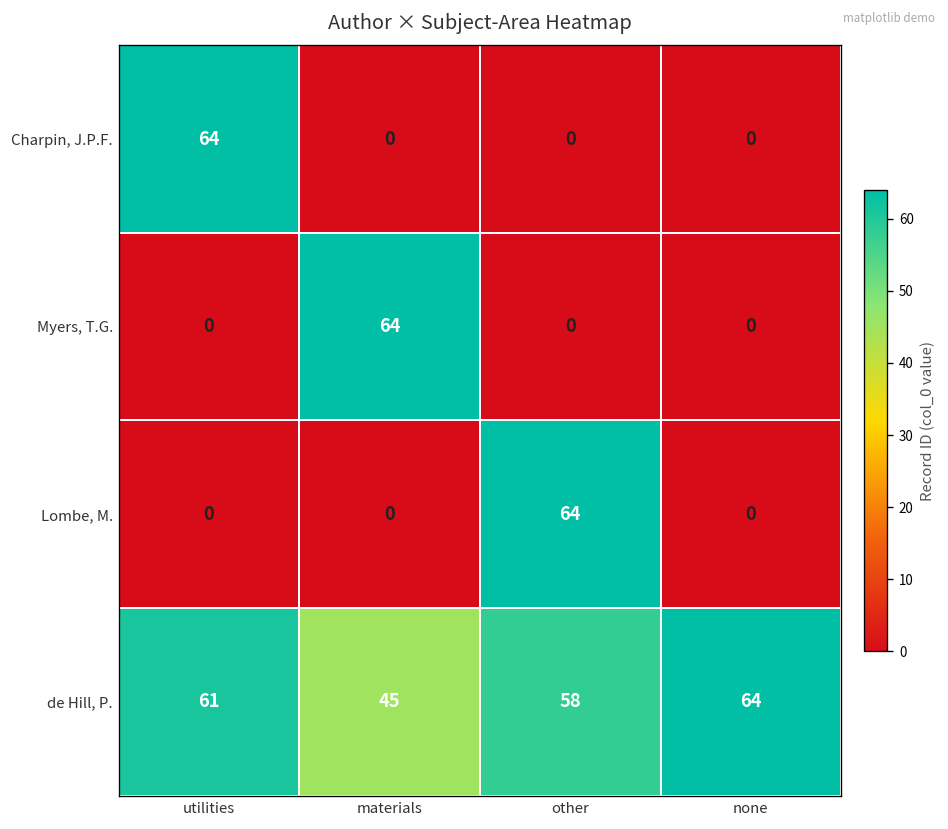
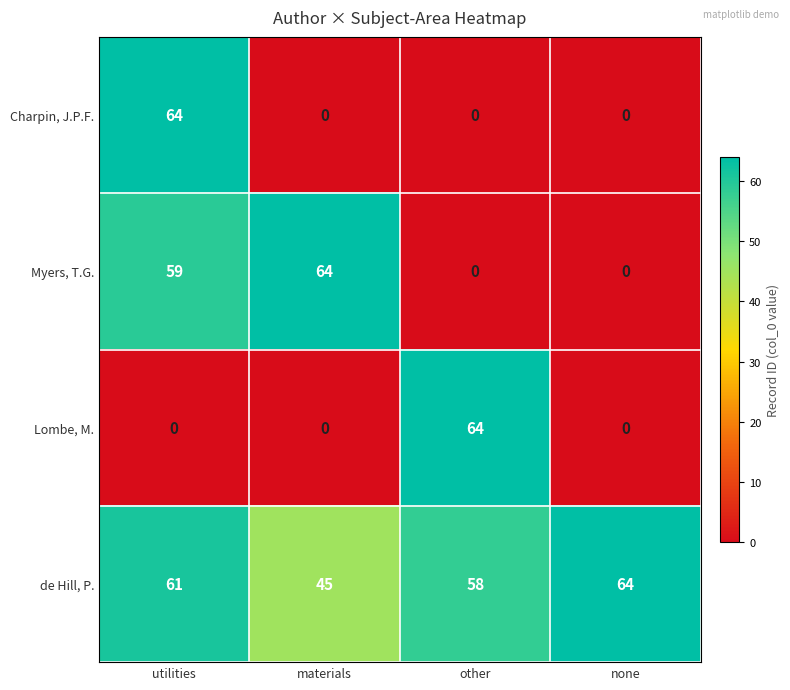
Myers, T.G., utilities: 0 -> 59
